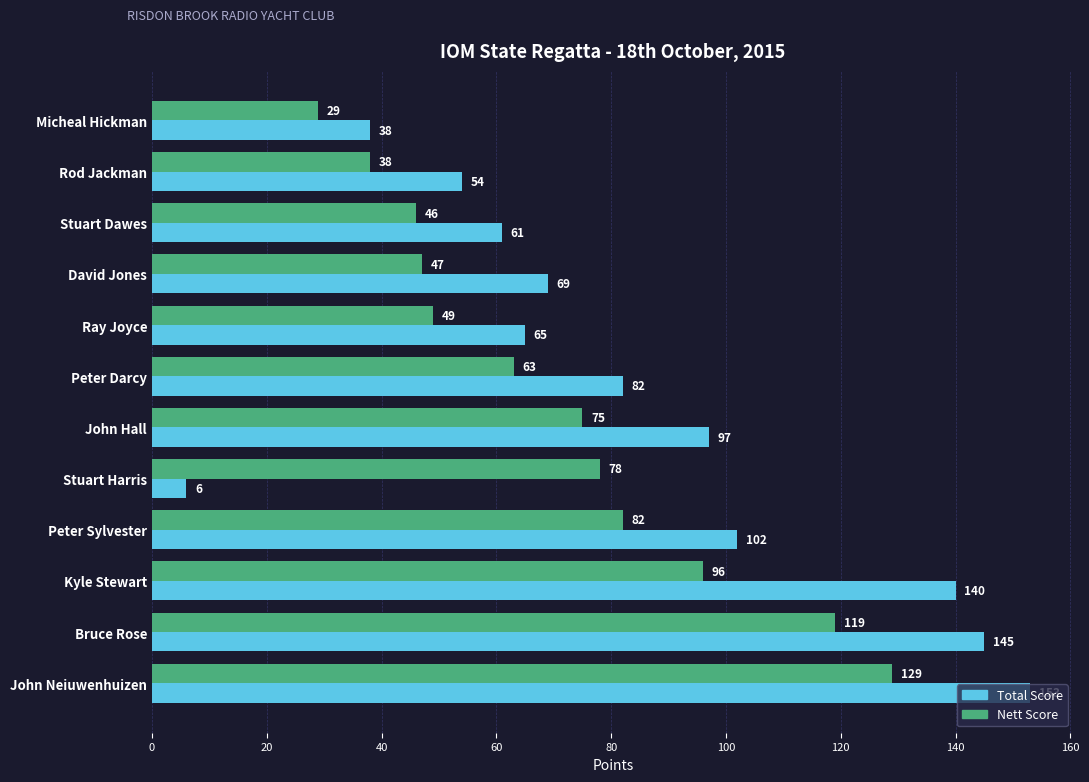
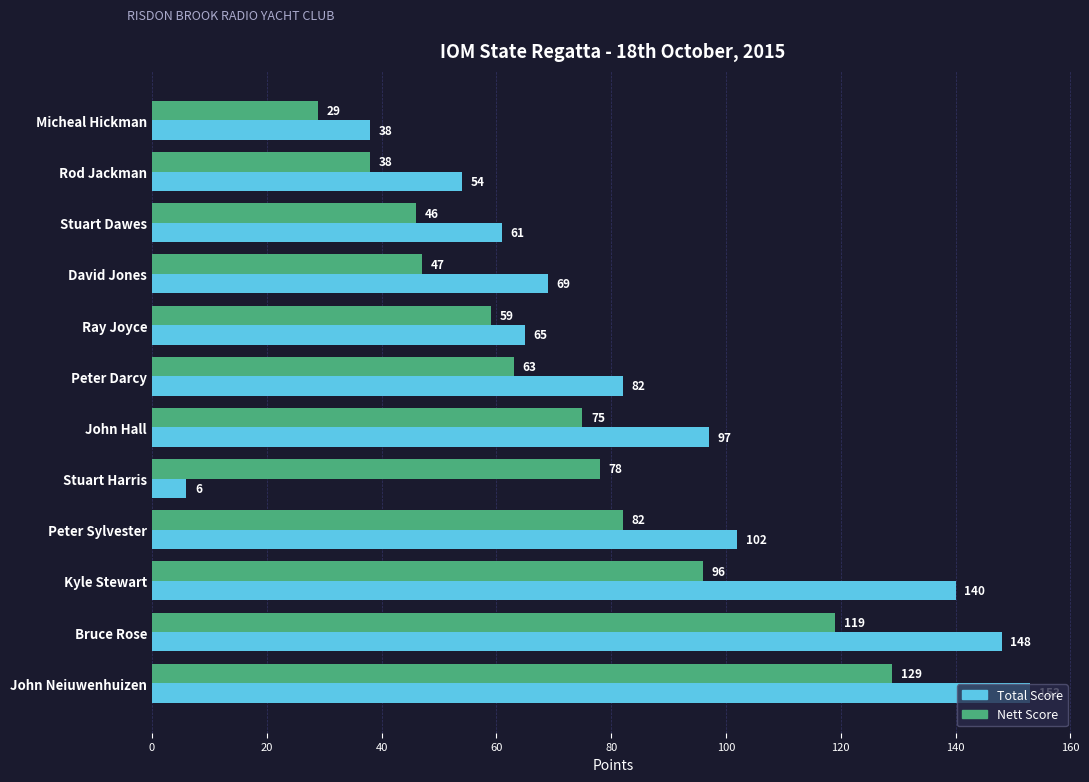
Nett Score, Ray Joyce: 49 -> 59
Total Score, Bruce Rose: 145 -> 148
